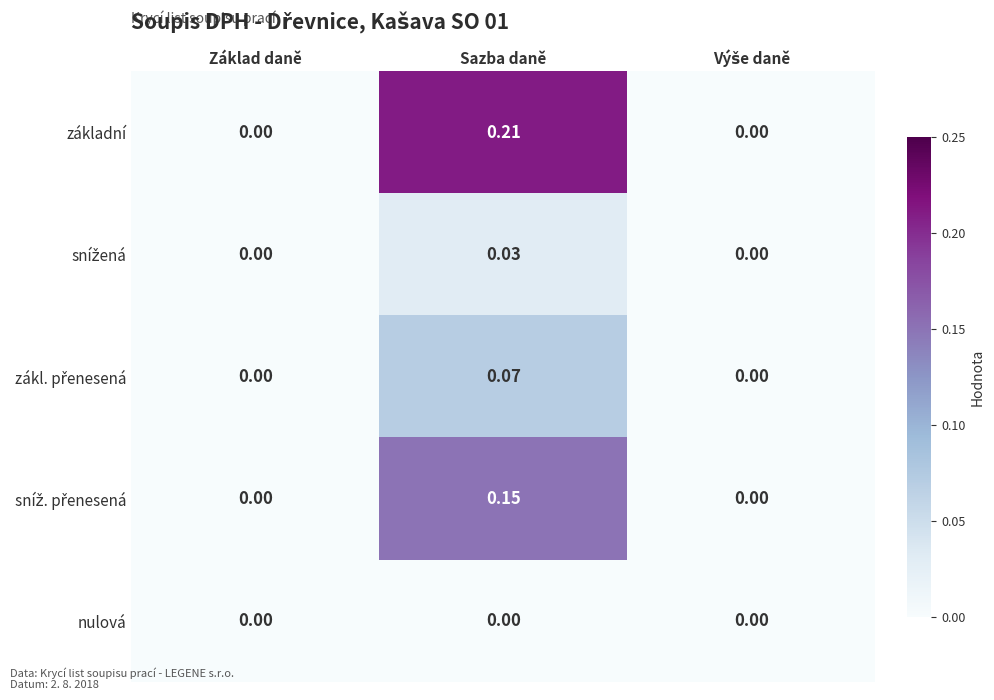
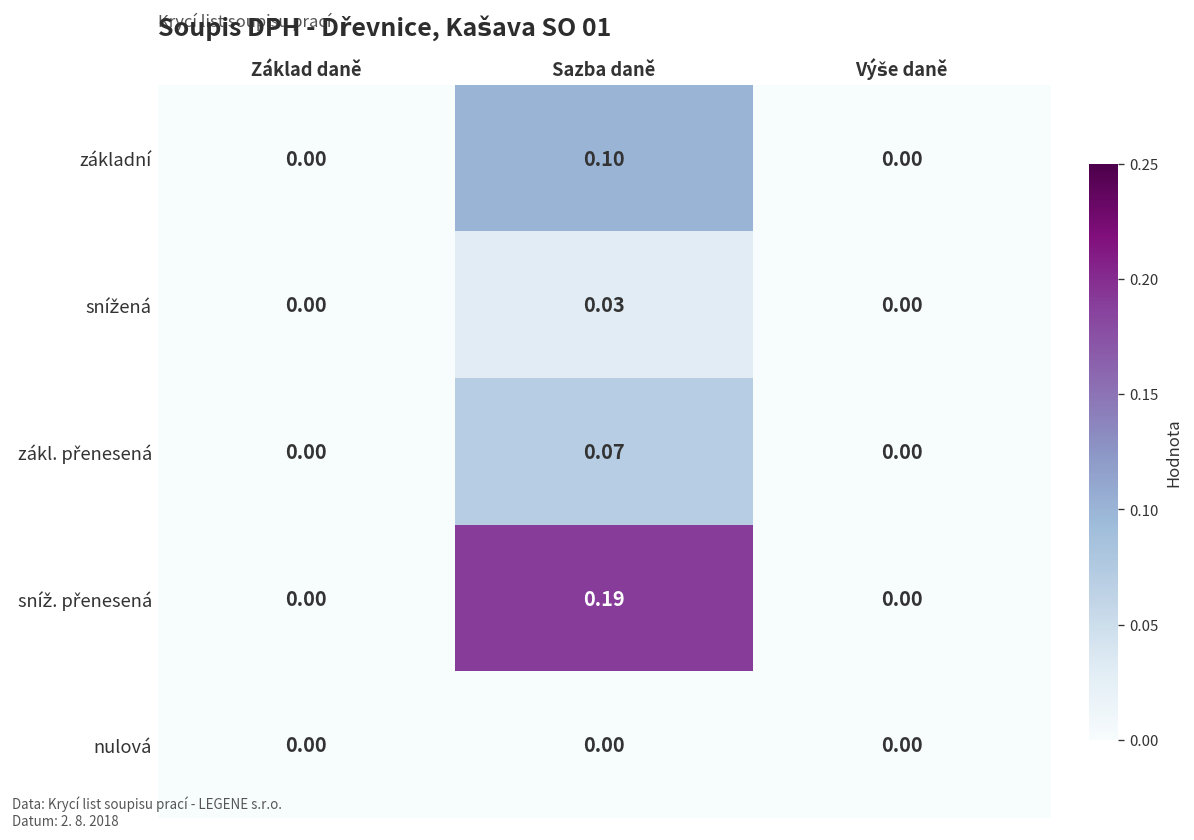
základní, Sazba daně: 0.21 -> 0.10
sníž. přenesená, Sazba daně: 0.15 -> 0.19
